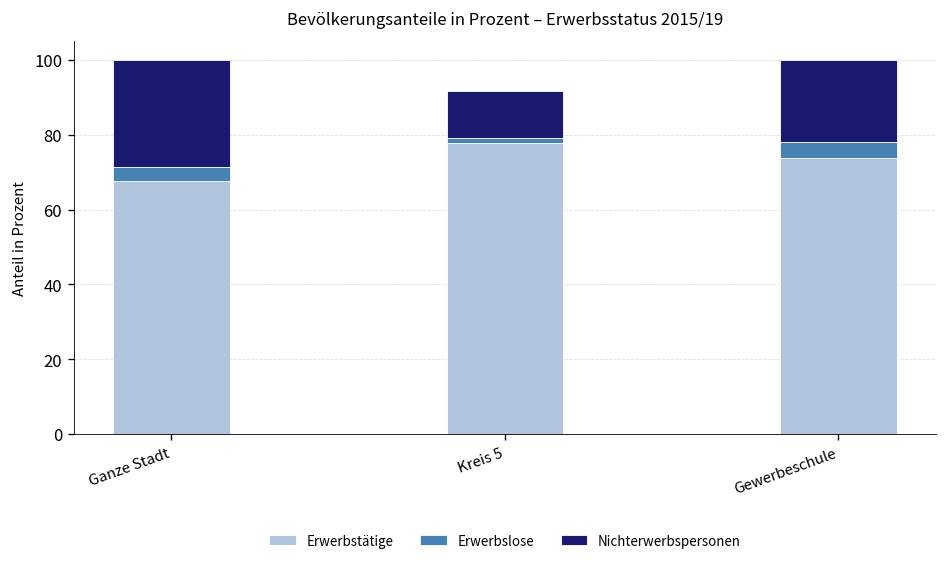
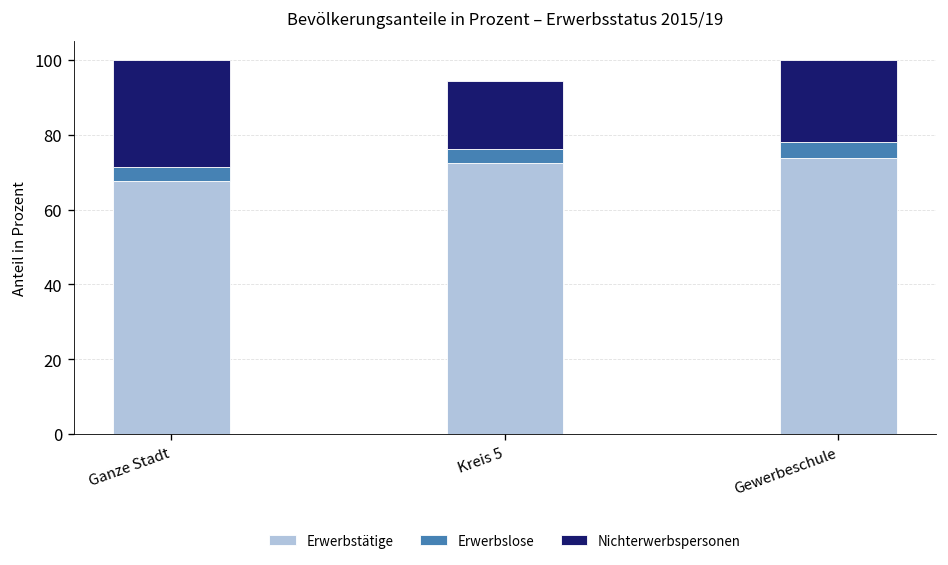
Erwerbstätige, Kreis 5: 78 -> 72
Erwerbslose, Kreis 5: 1 -> 4
Nichterwerbspersonen, Kreis 5: 13 -> 18
